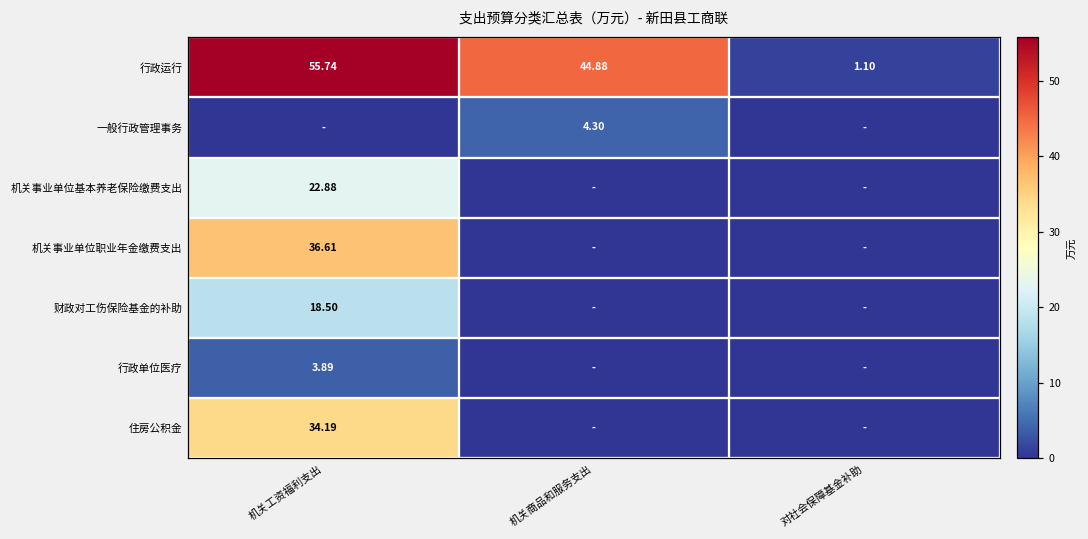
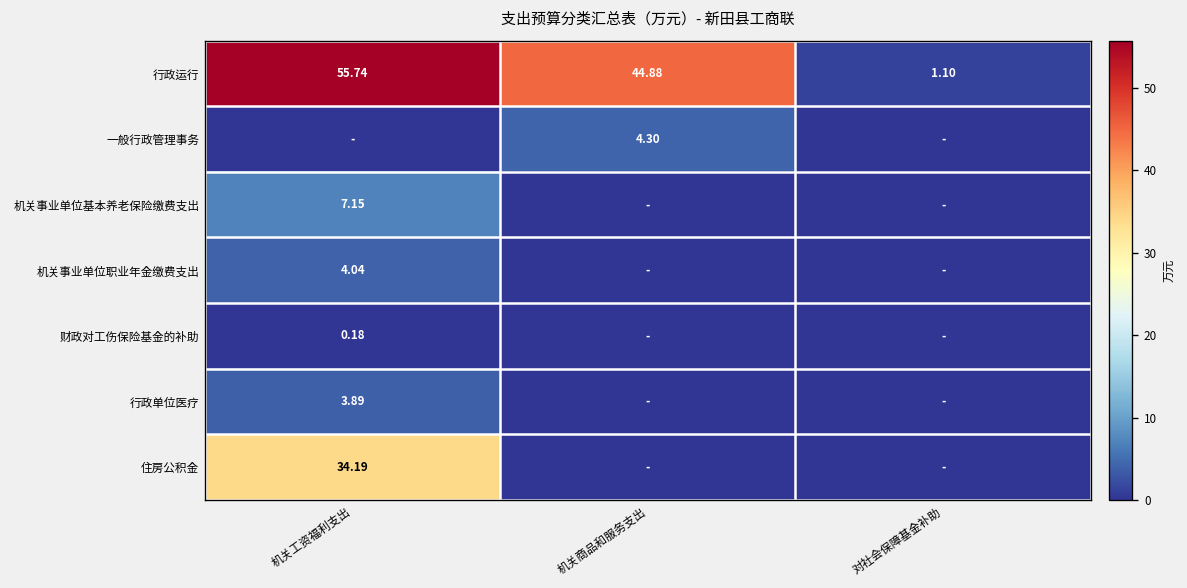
机关事业单位基本养老保险缴费支出, 机关工资福利支出: 22.88 -> 7.15
机关事业单位职业年金缴费支出, 机关工资福利支出: 36.61 -> 4.04
财政对工伤保险基金的补助, 机关工资福利支出: 18.50 -> 0.18
